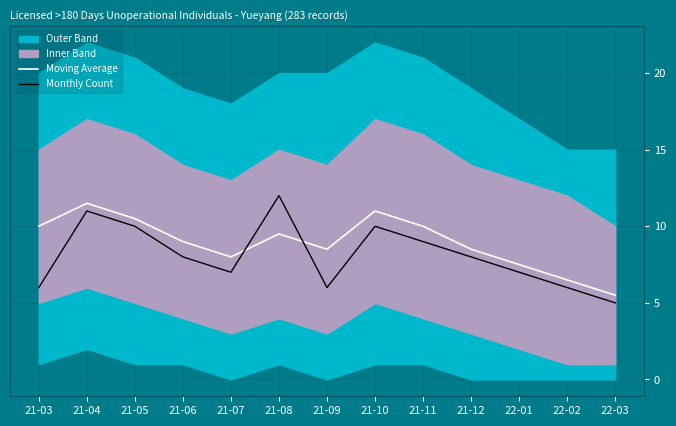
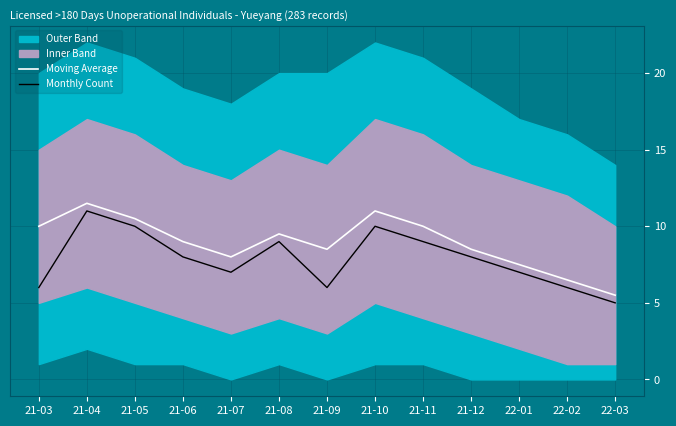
Monthly Count, 21-08: 12 -> 9
Outer Band, 22-02: 15 -> 16
Outer Band, 22-03: 15 -> 14
